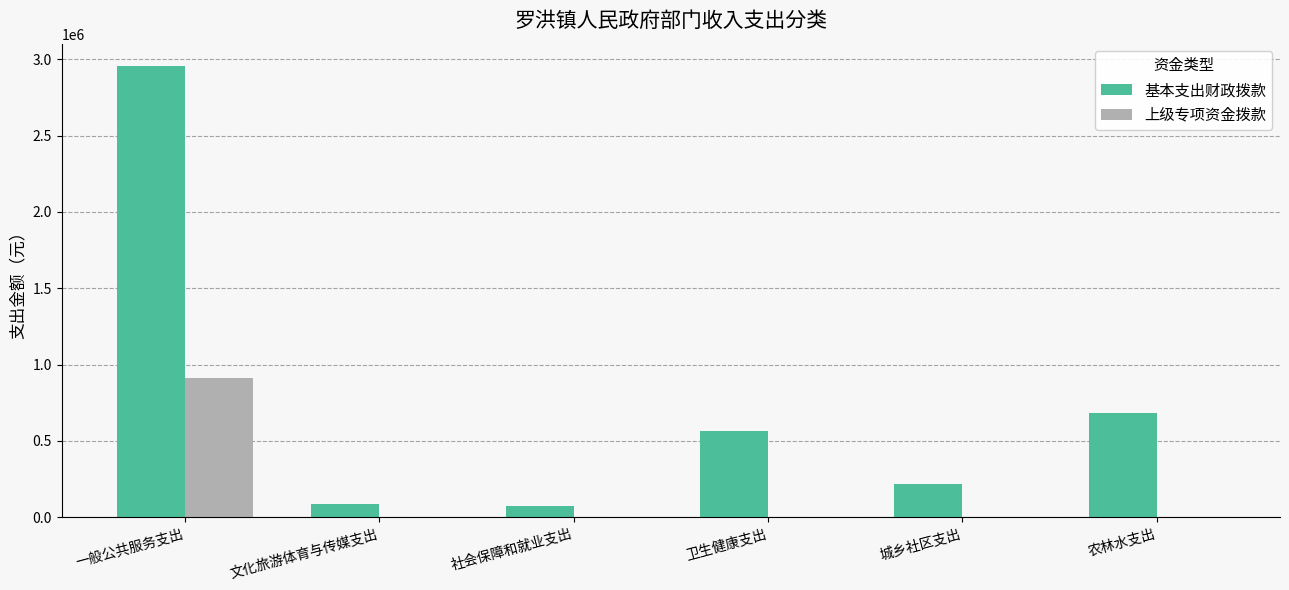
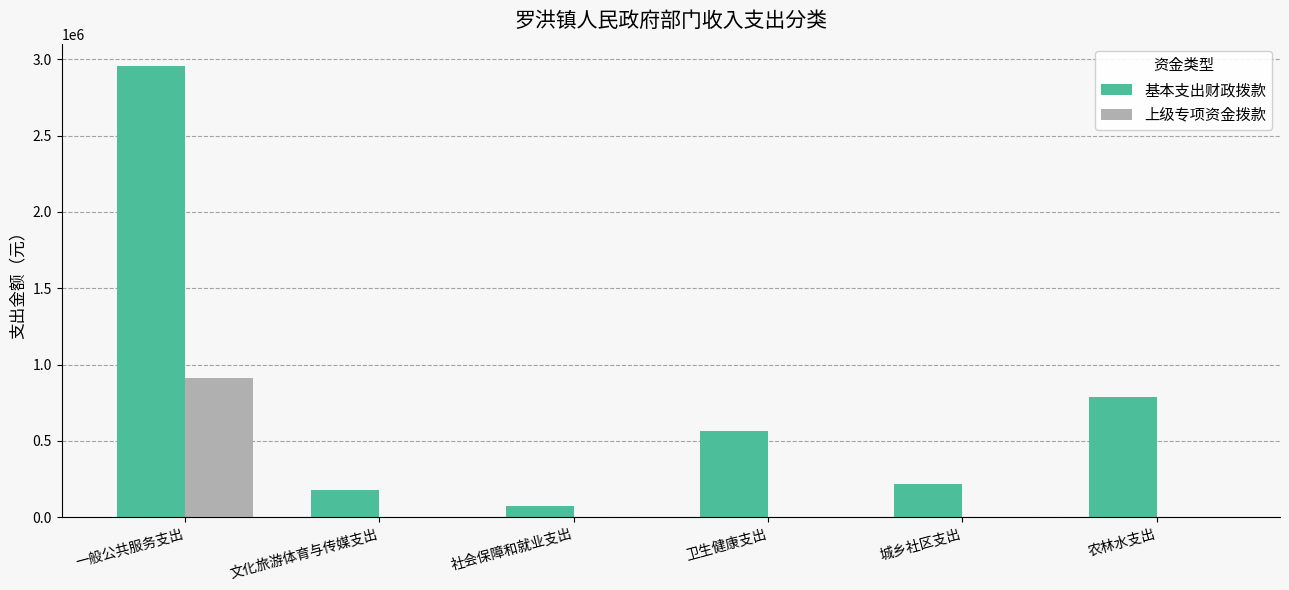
基本支出财政拨款, 文化旅游体育与传媒支出: 90000 -> 180000
基本支出财政拨款, 农林水支出: 680000 -> 780000
